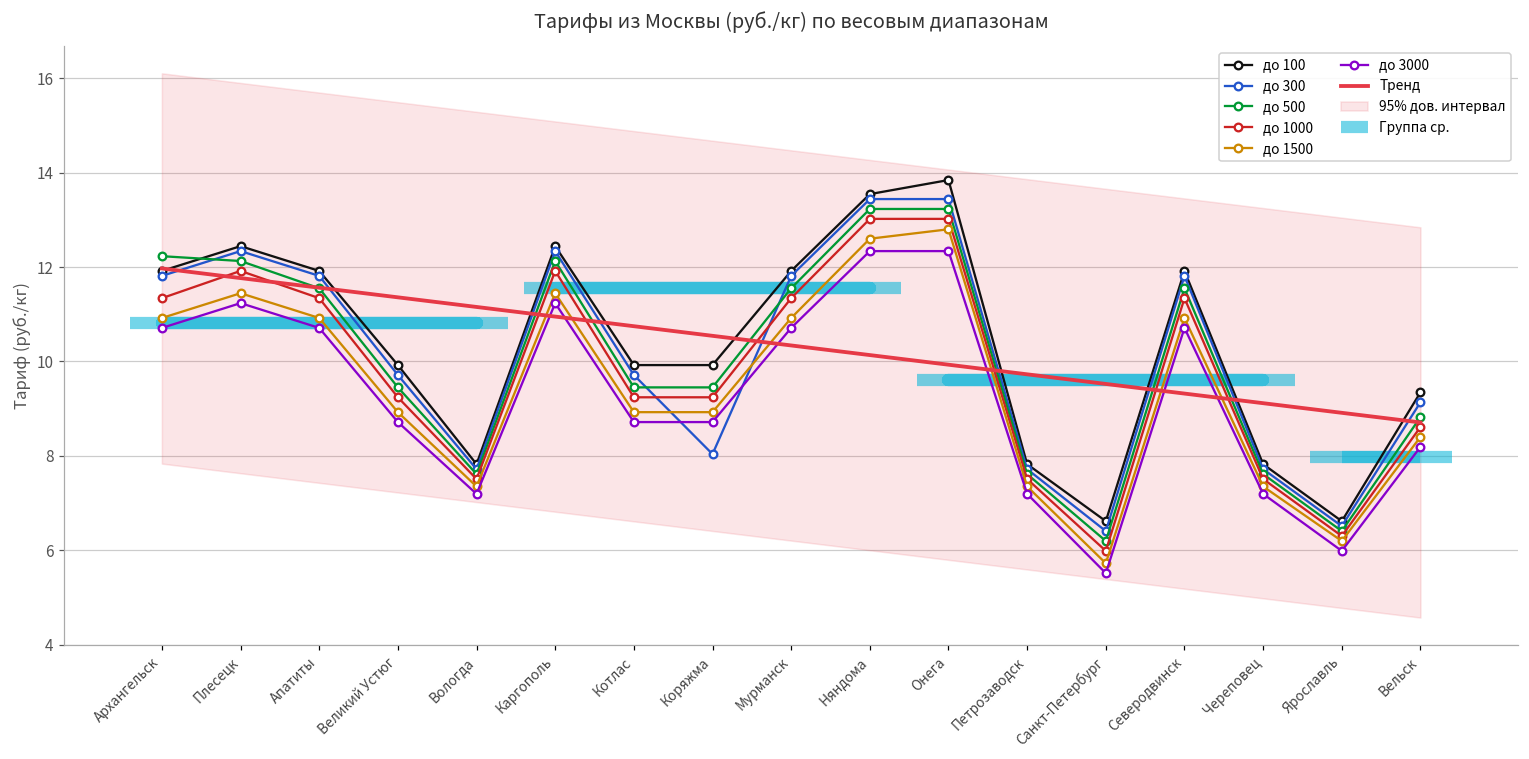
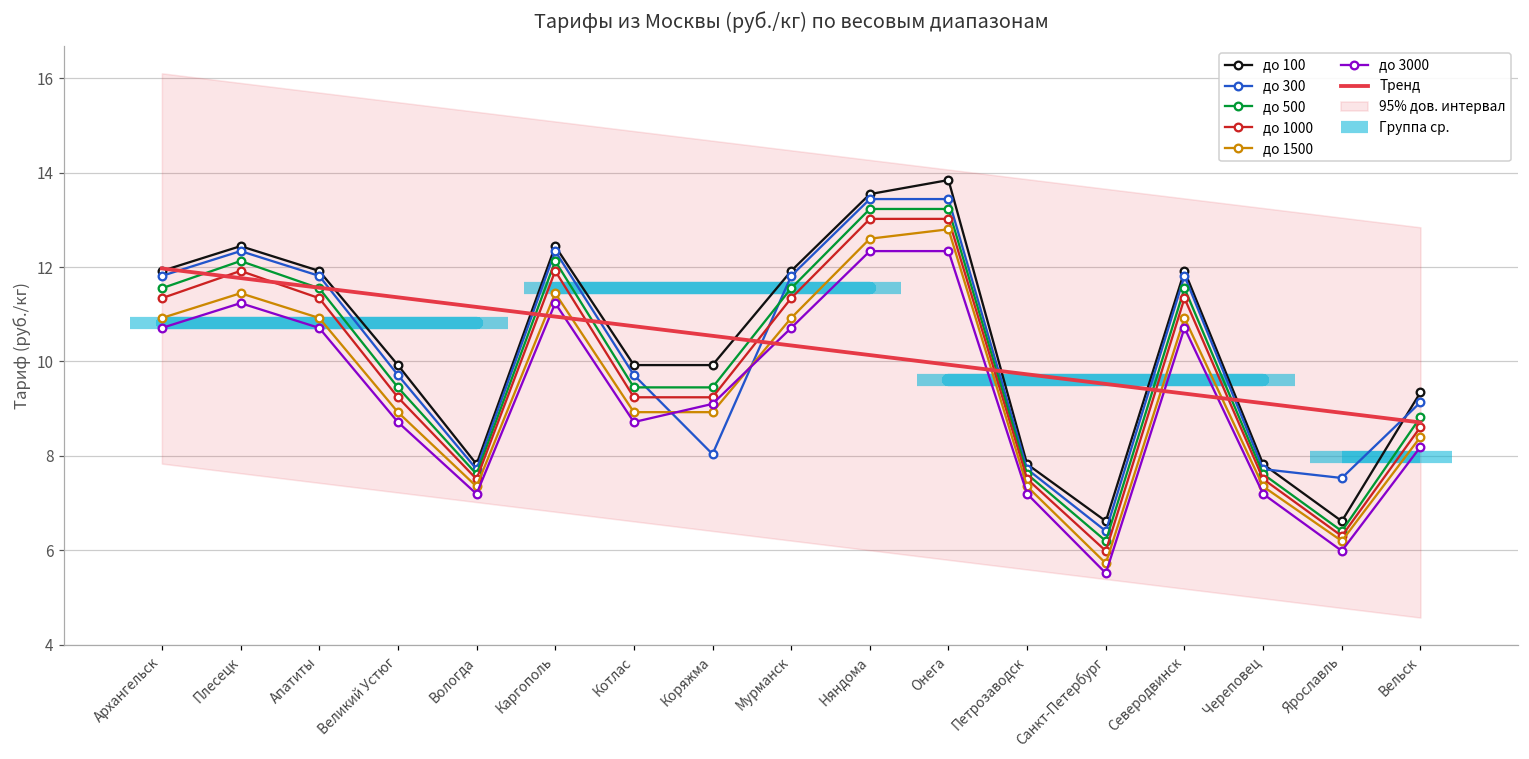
до 500, Архангельск: 12.2 -> 11.6
до 3000, Коряжма: 8.7 -> 9.1
до 300, Ярославль: 6.5 -> 7.5
